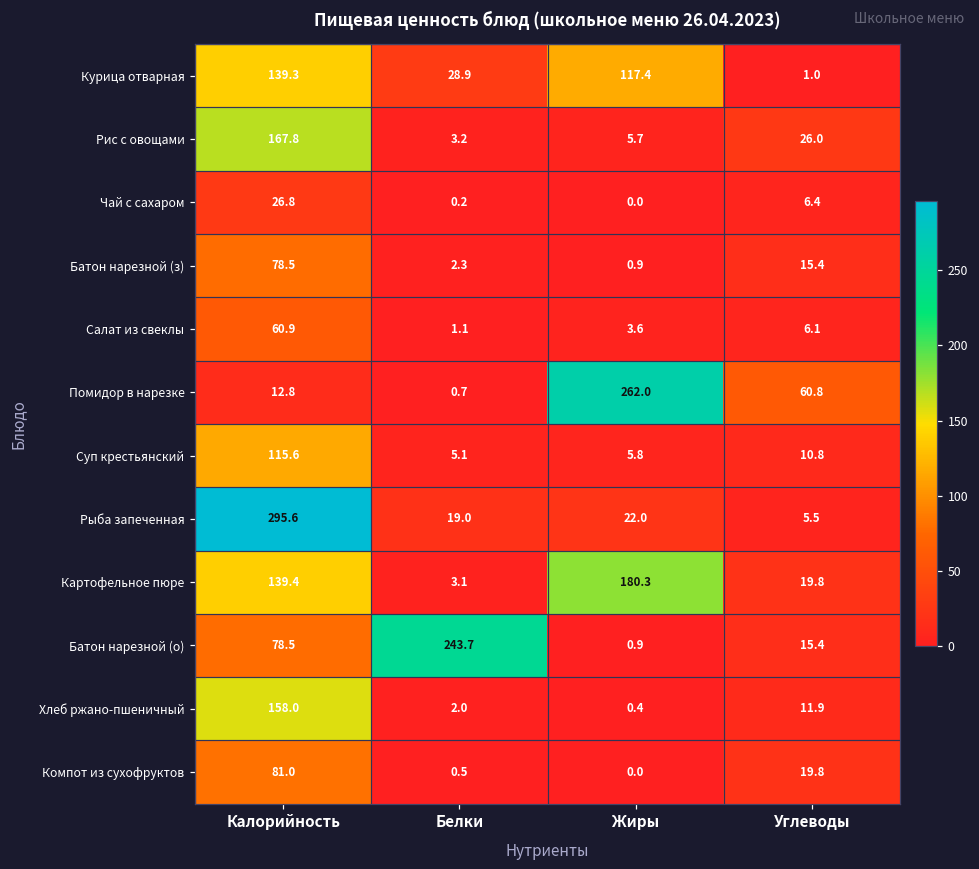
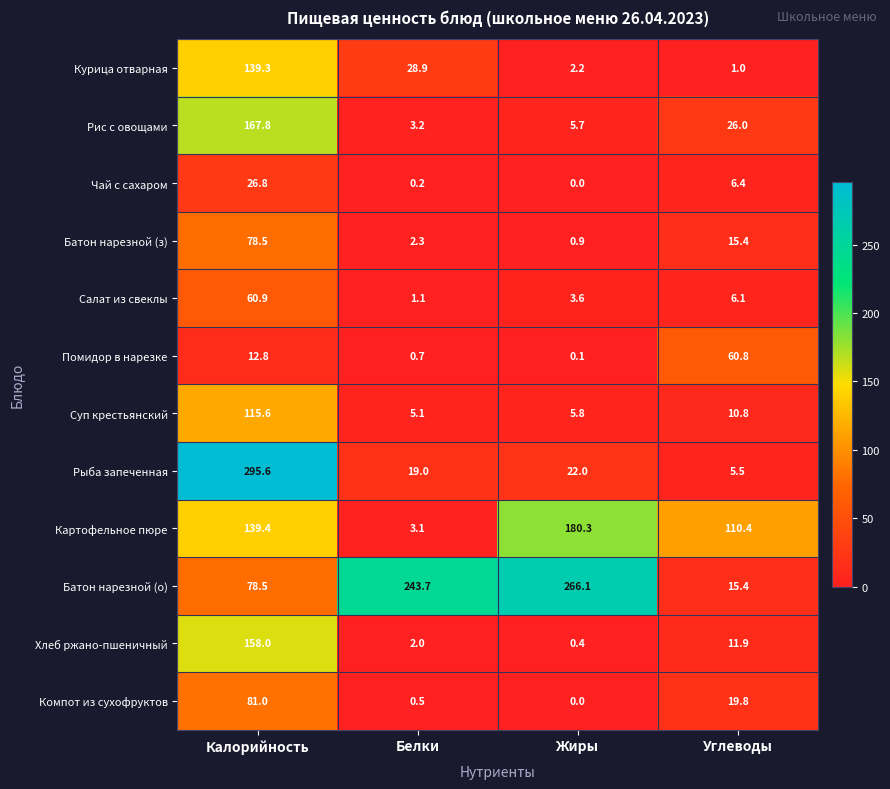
Курица отварная, Жиры: 117.4 -> 2.2
Помидор в нарезке, Жиры: 262.0 -> 0.1
Картофельное пюре, Углеводы: 19.8 -> 110.4
Батон нарезной (о), Жиры: 0.9 -> 266.1
